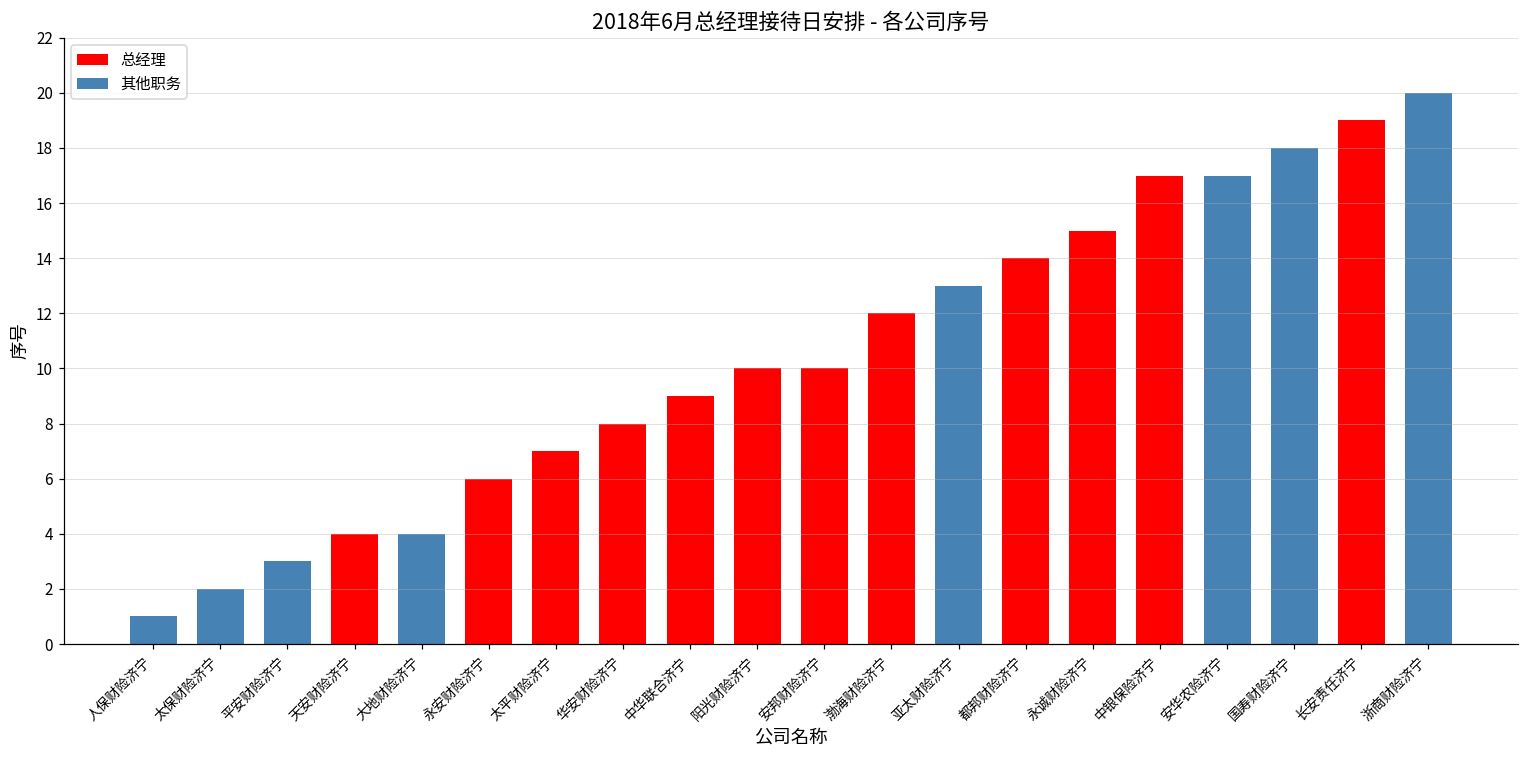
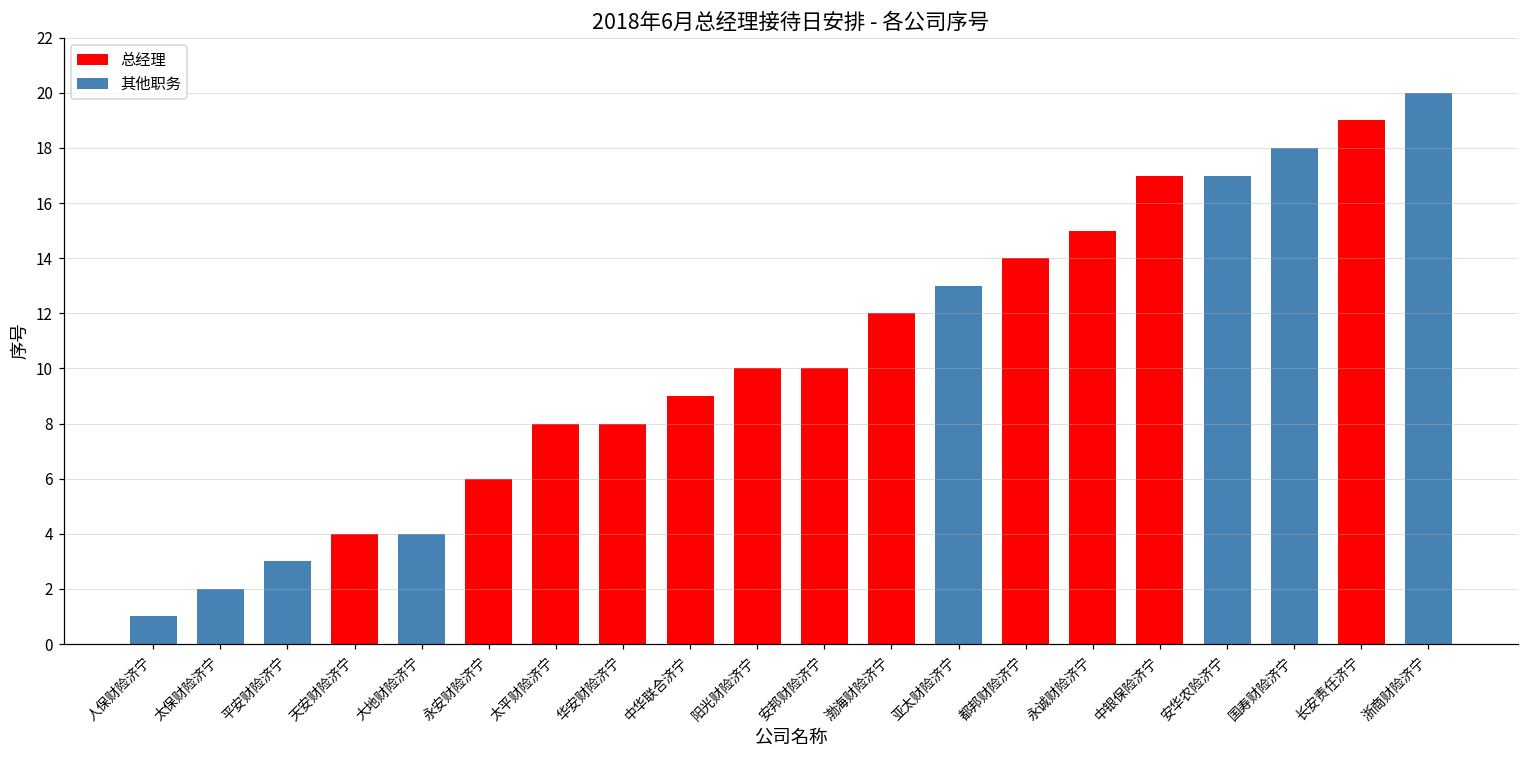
太平财险济宁: 7 -> 8
